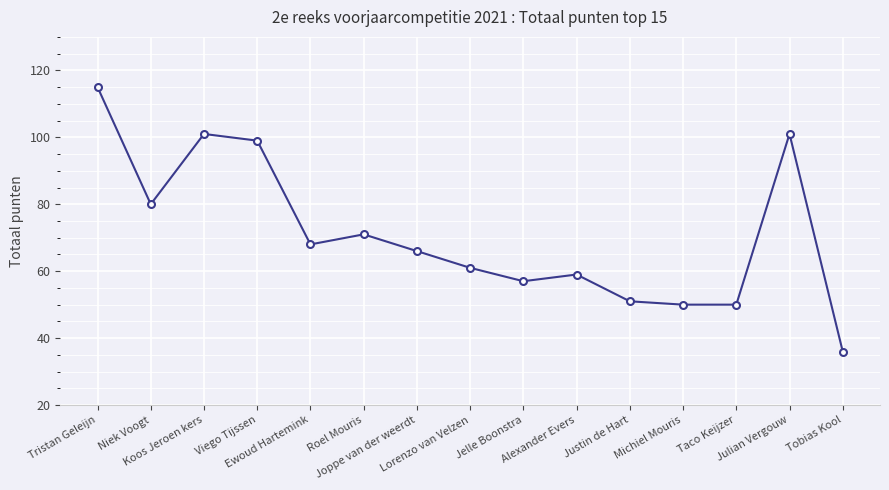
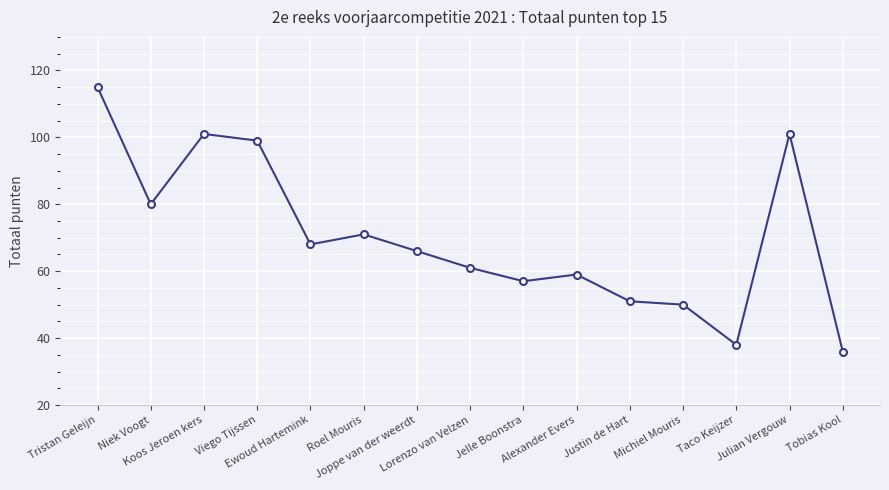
Taco Keijzer: 50 -> 38
